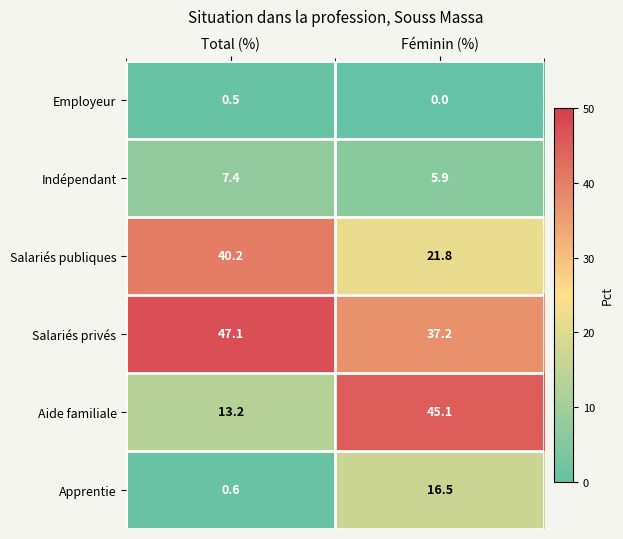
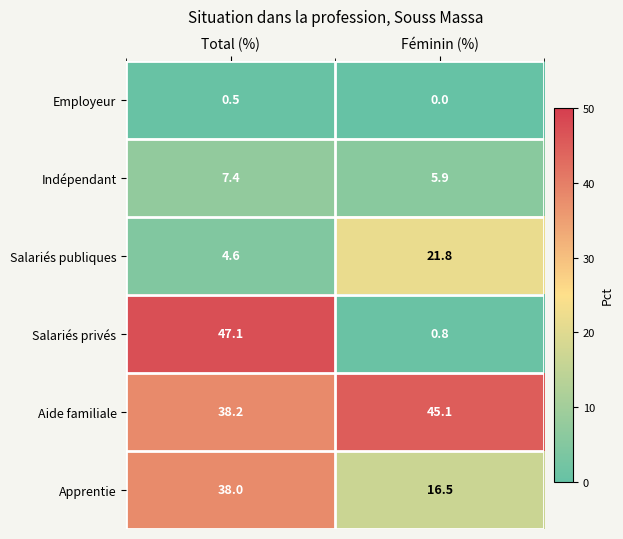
Salariés publiques, Total (%): 40.2 -> 4.6
Salariés privés, Féminin (%): 37.2 -> 0.8
Aide familiale, Total (%): 13.2 -> 38.2
Apprentie, Total (%): 0.6 -> 38.0
